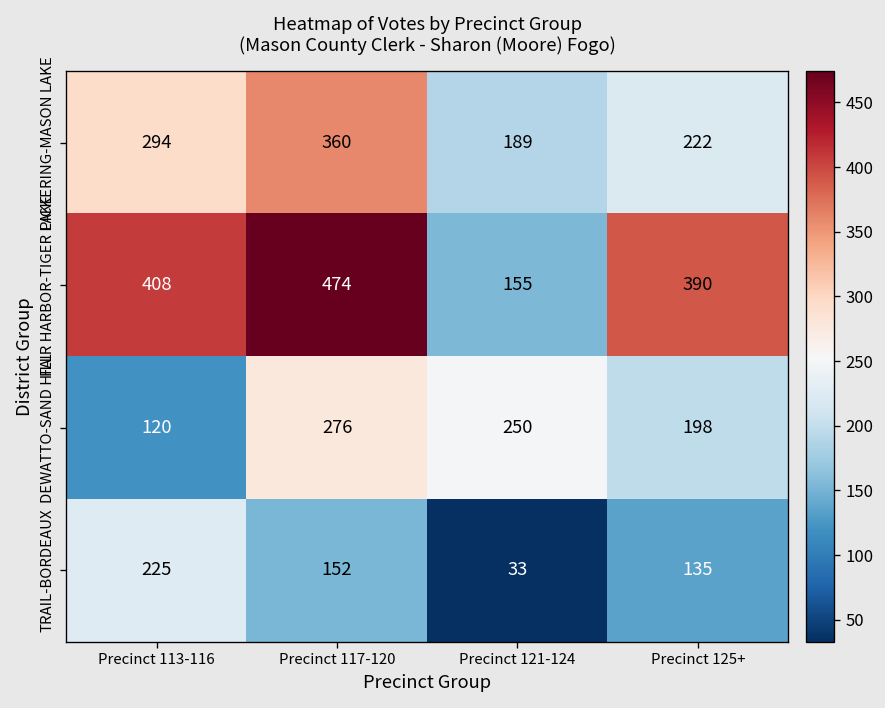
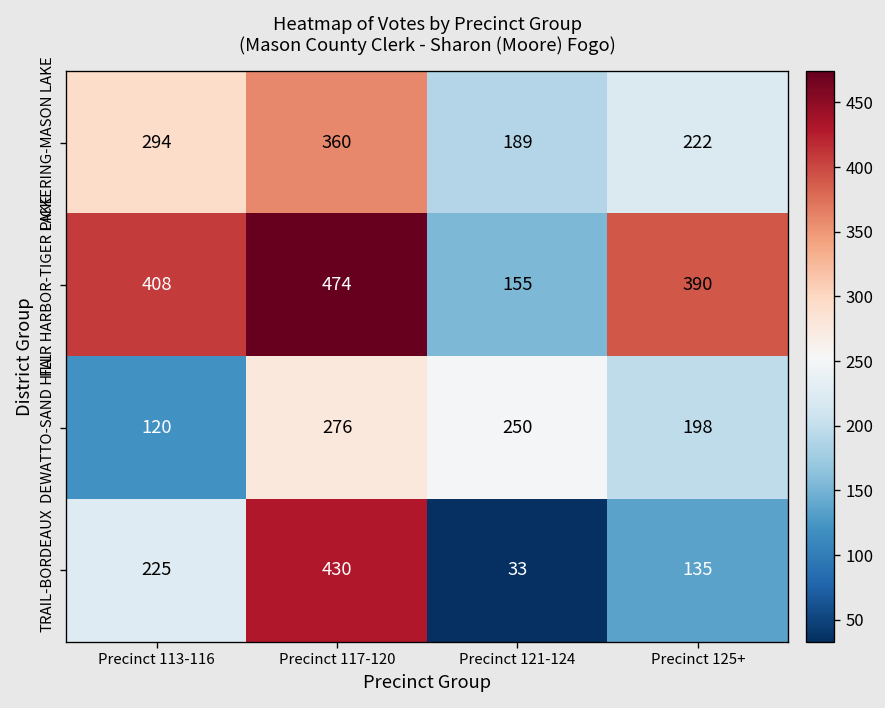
TRAIL-BORDEAUX, Precinct 117-120: 152 -> 430
